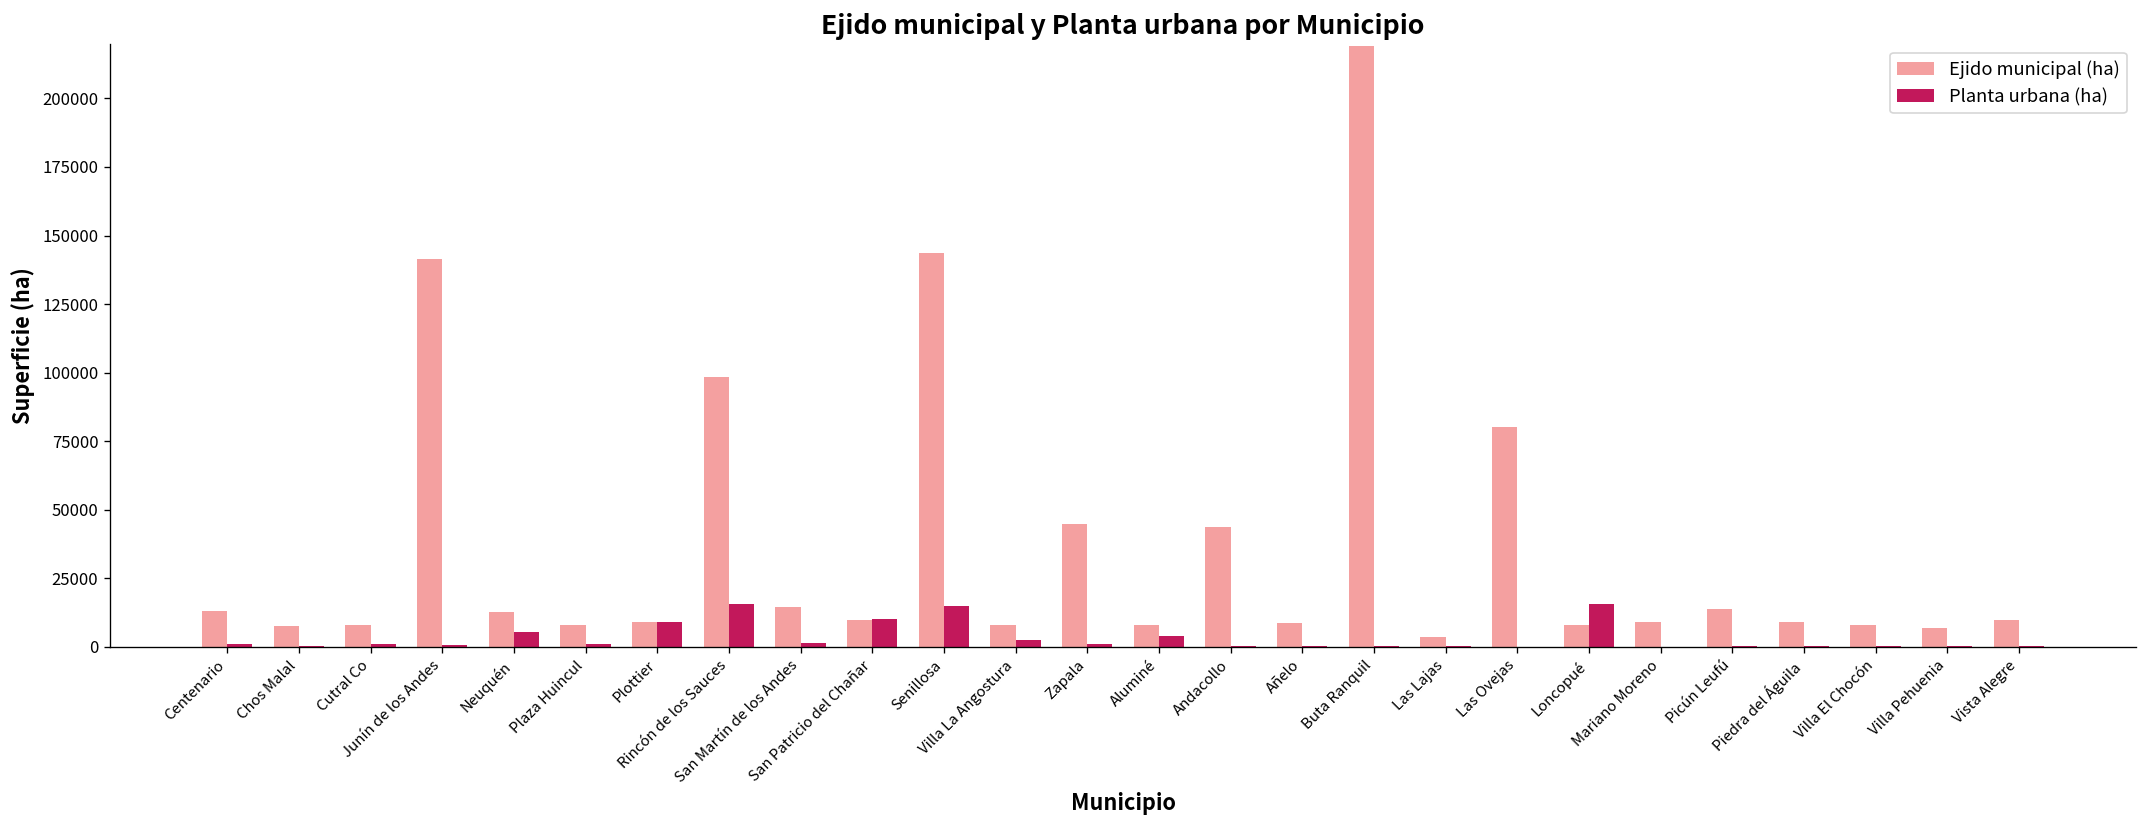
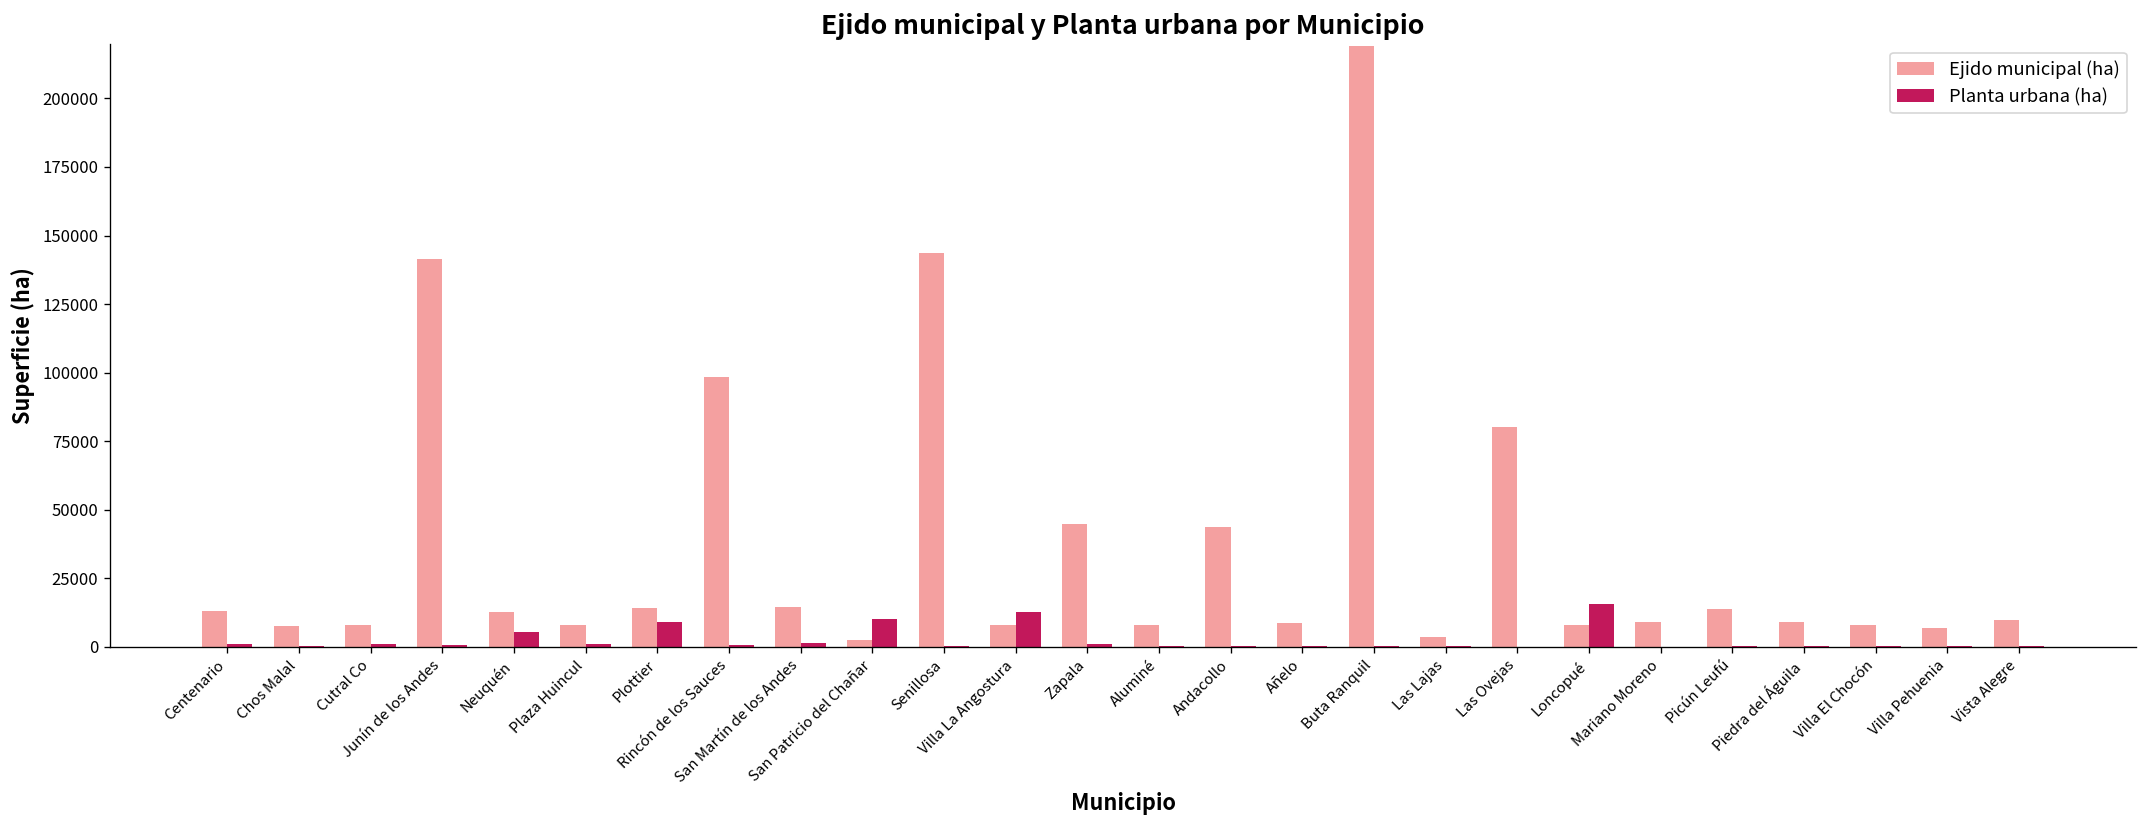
Ejido municipal (ha), Plottier: 9000 -> 14000
Planta urbana (ha), Rincón de los Sauces: 15000 -> 1000
Ejido municipal (ha), San Patricio del Chañar: 10000 -> 2000
Planta urbana (ha), Senillosa: 15000 -> 0
Planta urbana (ha), Villa La Angostura: 2000 -> 13000
Planta urbana (ha), Aluminé: 4000 -> 0
